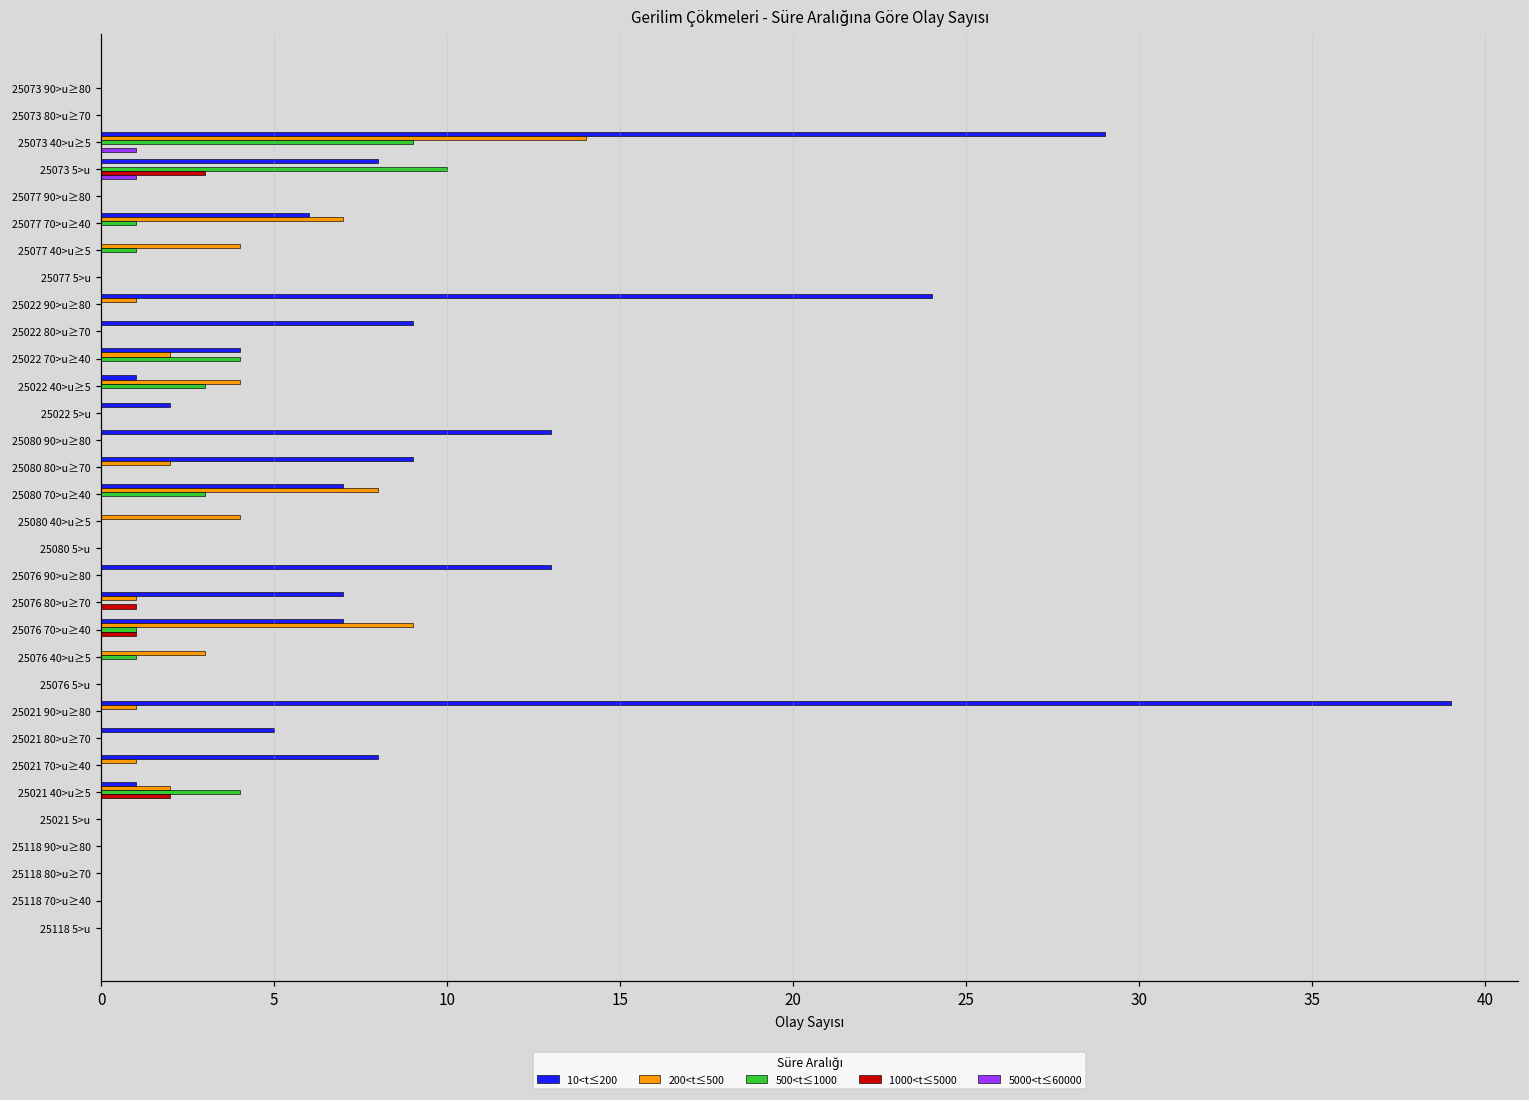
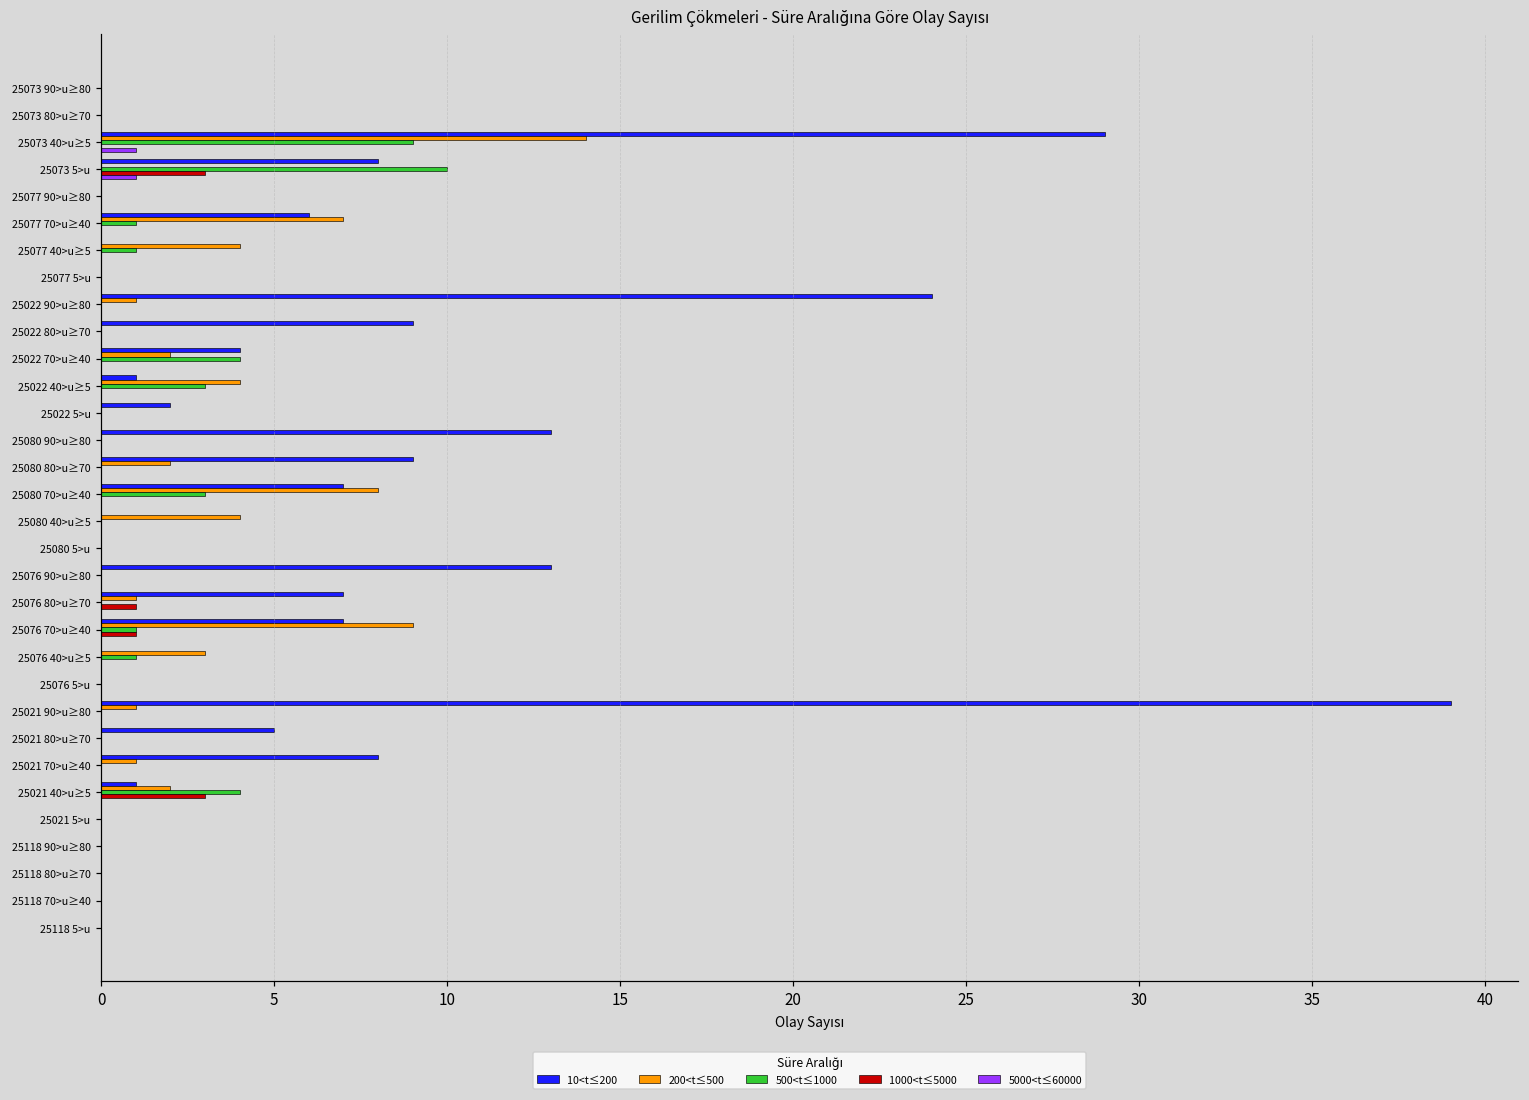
1000<t≤5000, 25021 40>u≥5: 2 -> 3
